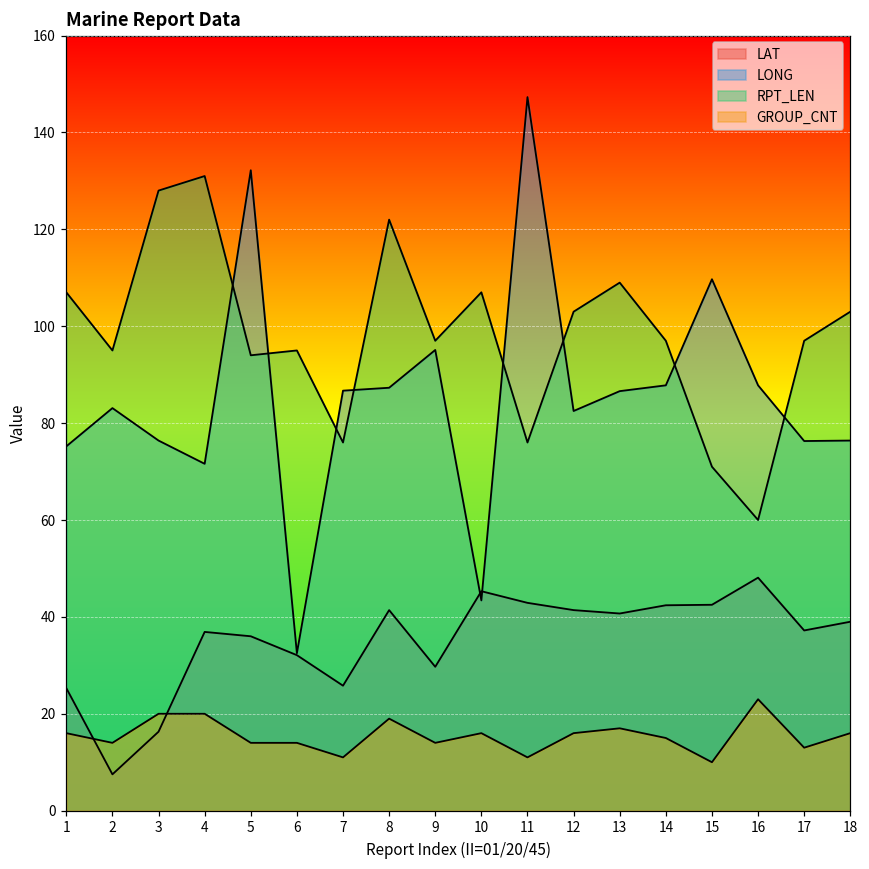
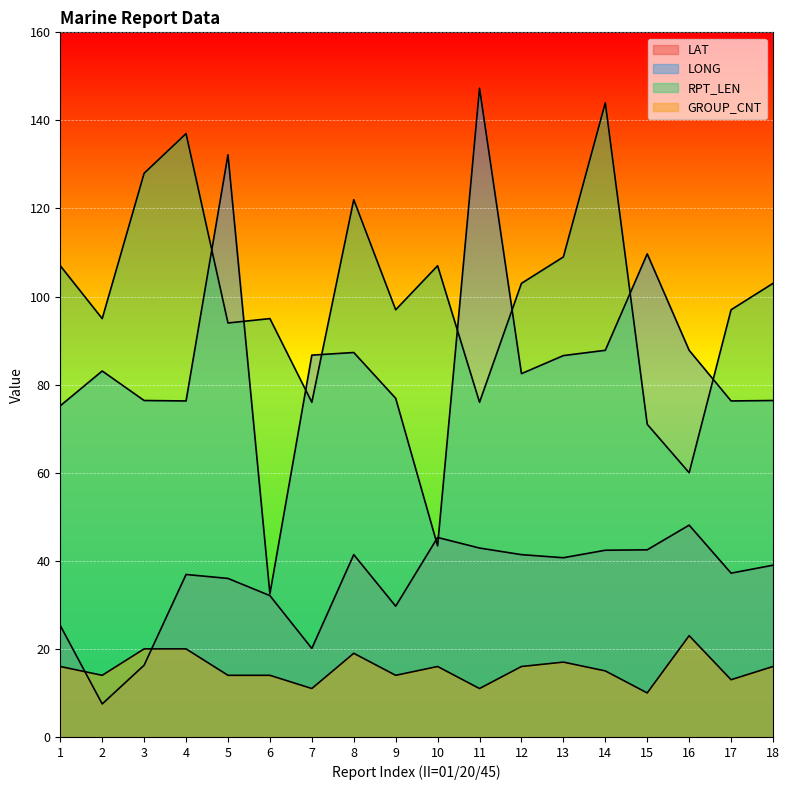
LONG, 4: 72 -> 76
RPT_LEN, 4: 131 -> 137
LAT, 7: 26 -> 20
LONG, 9: 95 -> 77
RPT_LEN, 14: 97 -> 144
